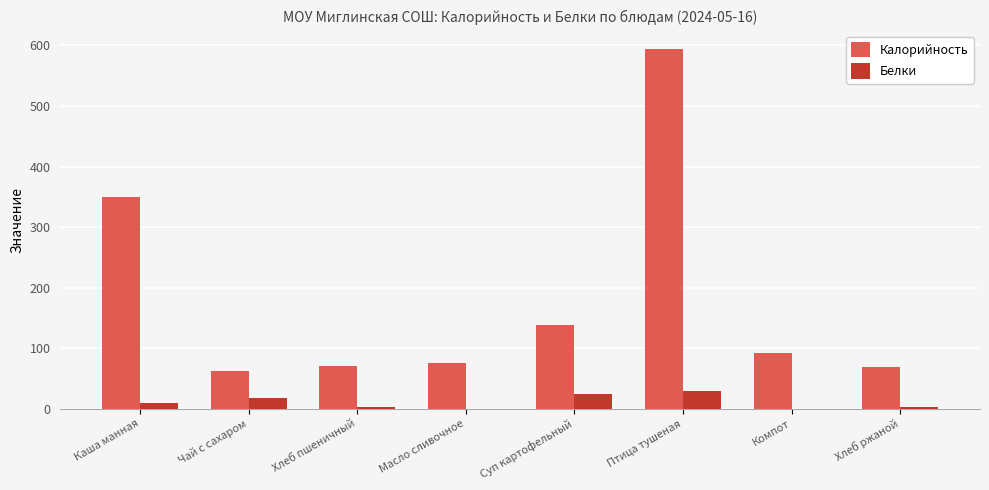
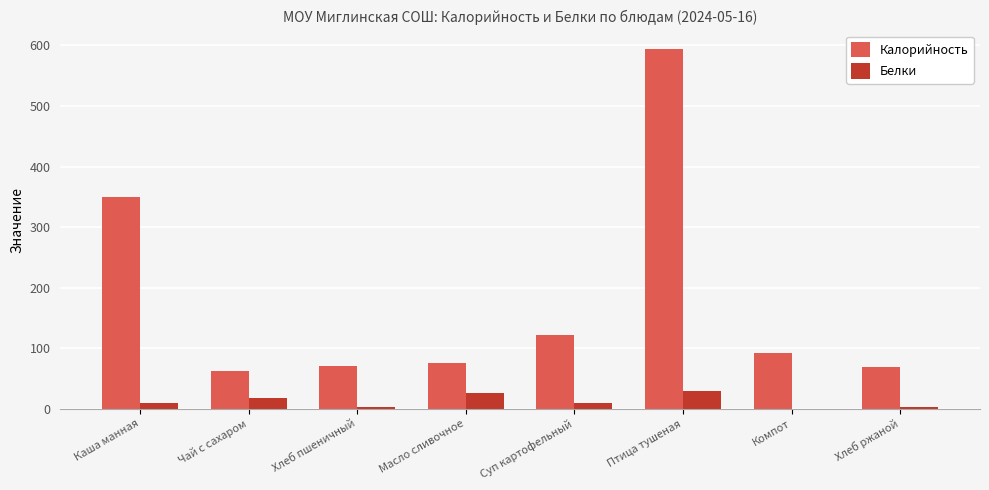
Белки, Масло сливочное: 0 -> 30
Калорийность, Суп картофельный: 140 -> 120
Белки, Суп картофельный: 20 -> 10
